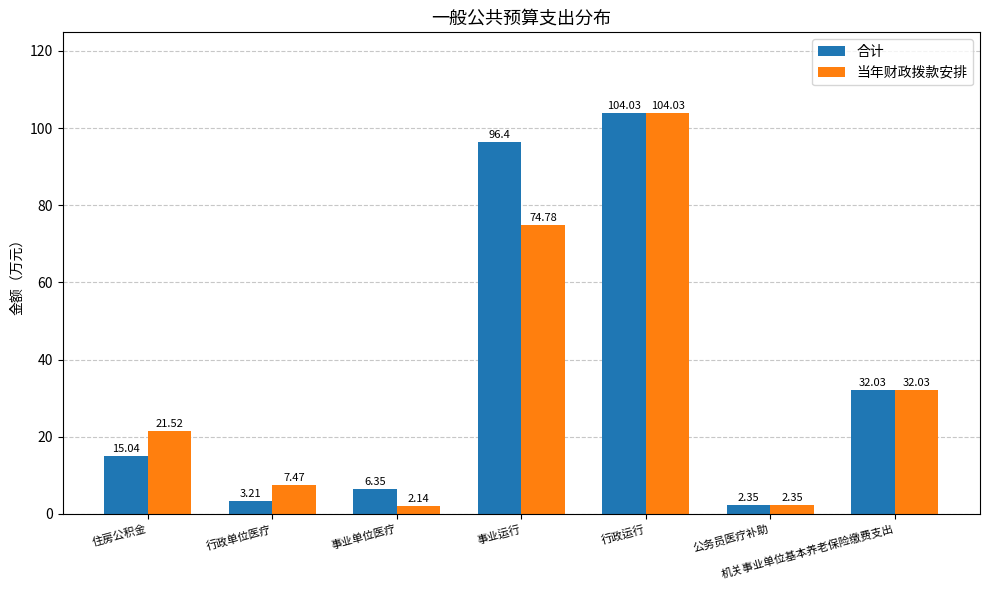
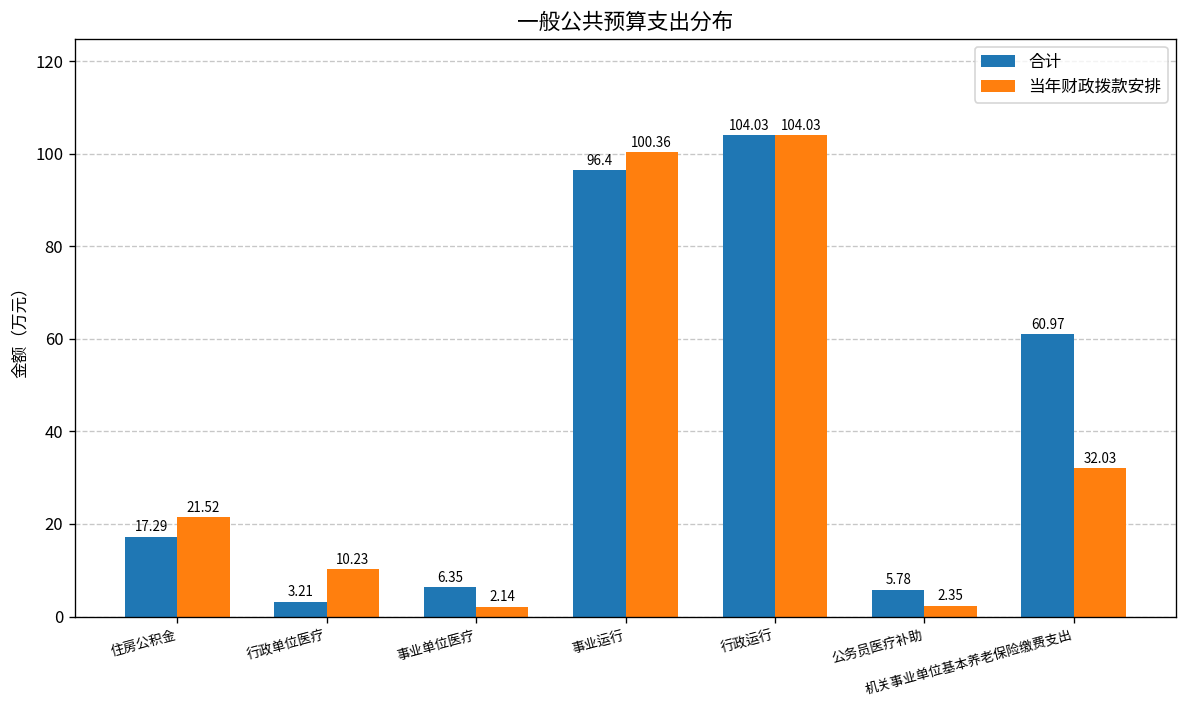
合计, 住房公积金: 15.04 -> 17.29
当年财政拨款安排, 行政单位医疗: 7.47 -> 10.23
当年财政拨款安排, 事业运行: 74.78 -> 100.36
合计, 公务员医疗补助: 2.35 -> 5.78
合计, 机关事业单位基本养老保险缴费支出: 32.03 -> 60.97
